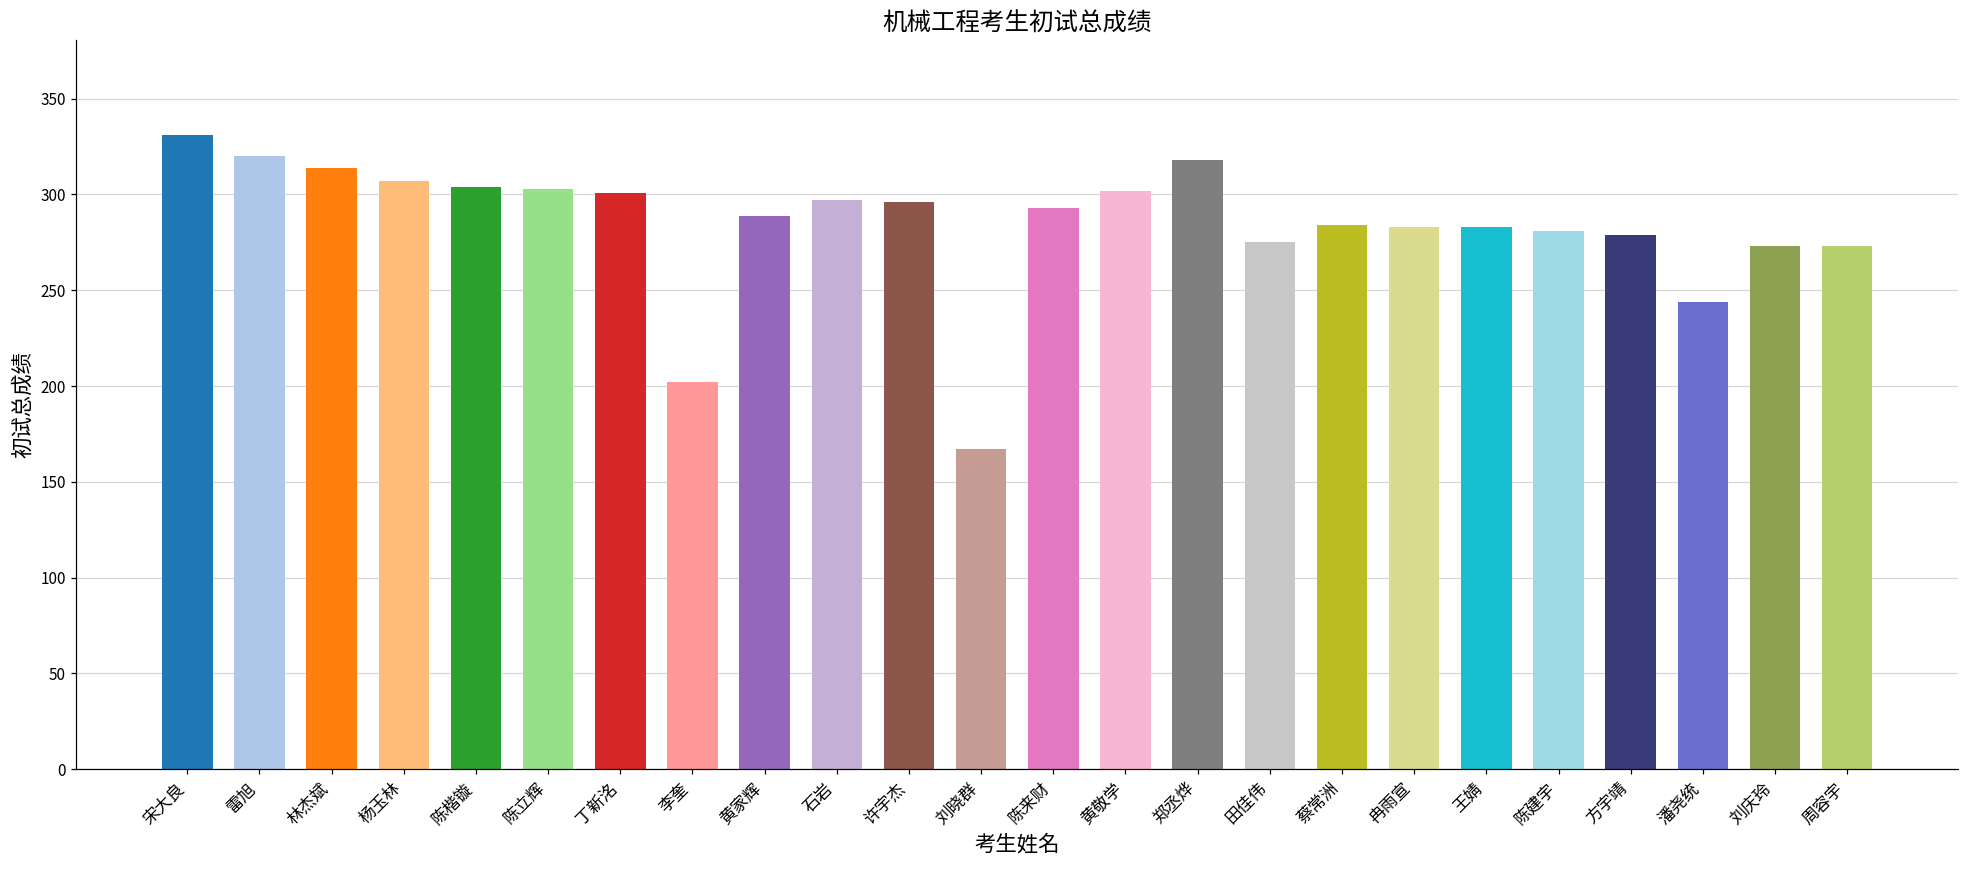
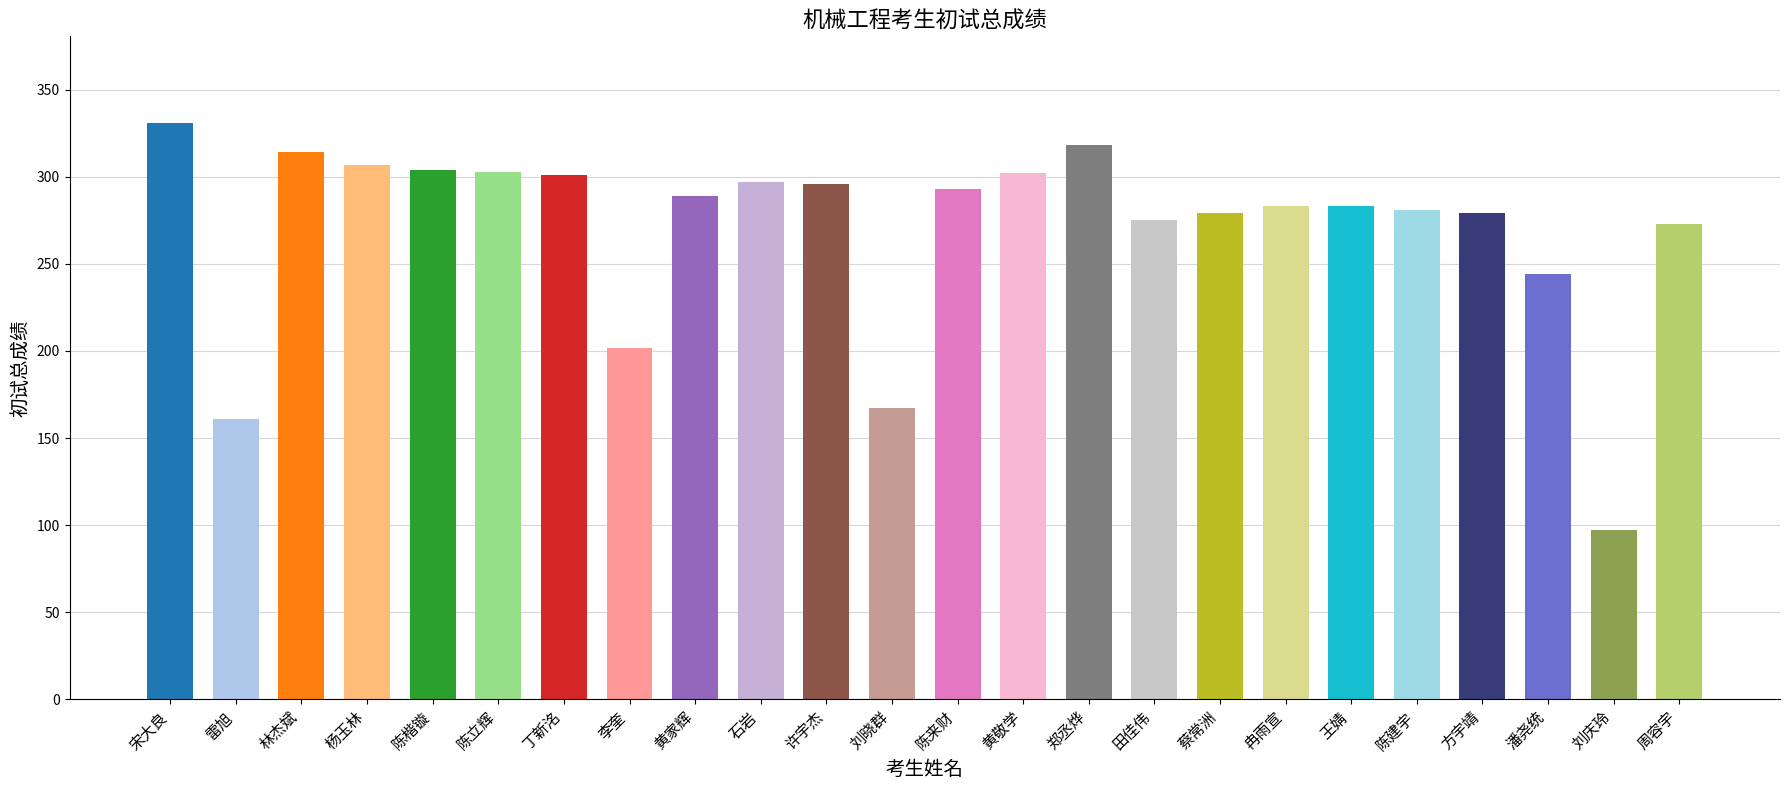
雷旭: 320 -> 161
蔡常洲: 284 -> 279
刘庆玲: 273 -> 97
